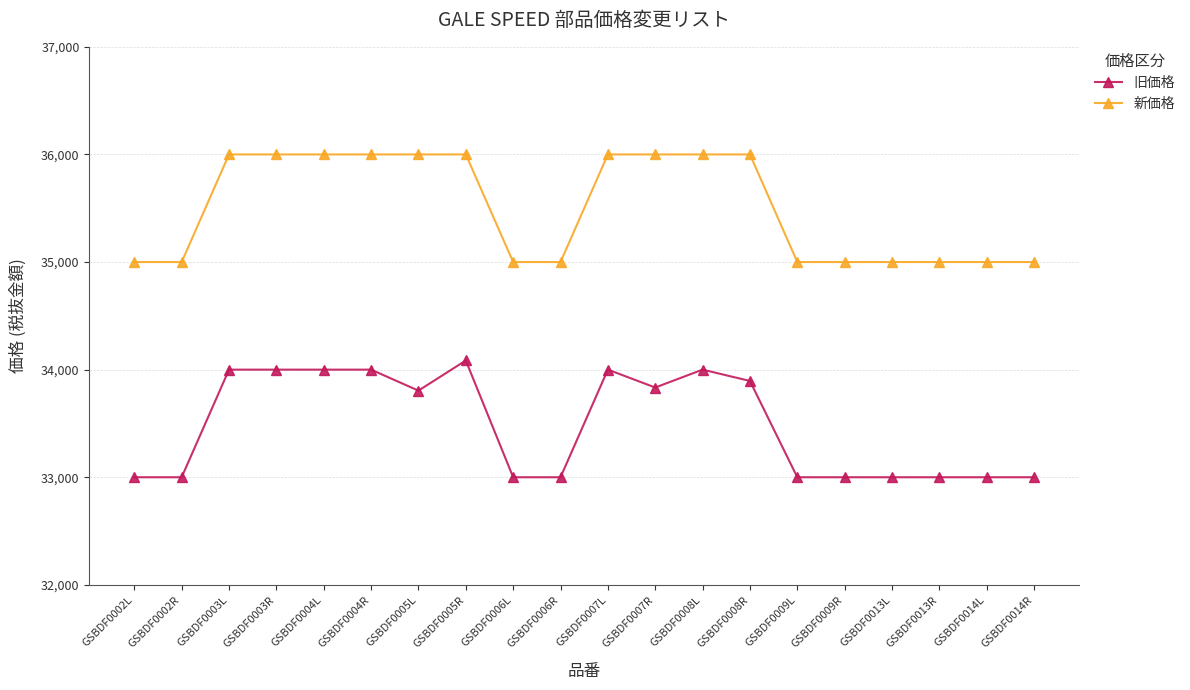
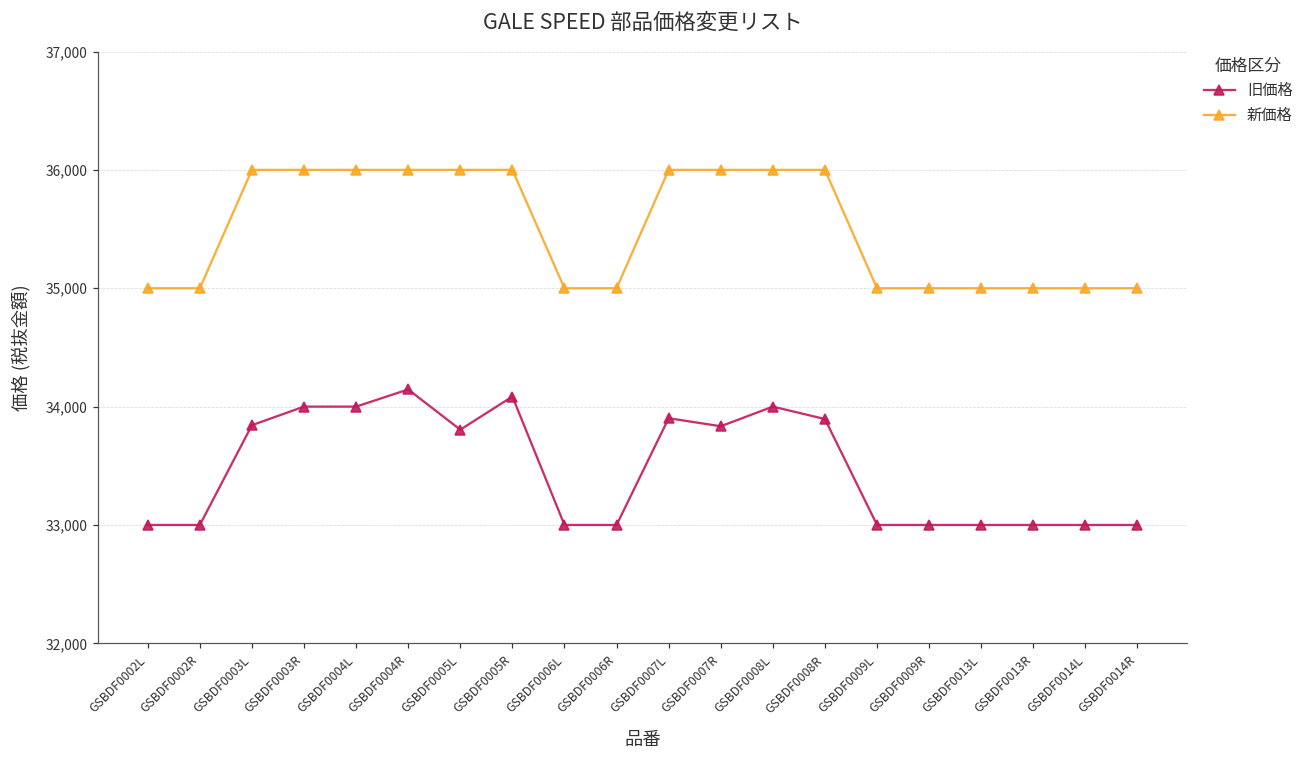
旧価格, GSBDF0003L: 34,000 -> 33,840
旧価格, GSBDF0004R: 34,000 -> 34,150
旧価格, GSBDF0007L: 34,000 -> 33,900
